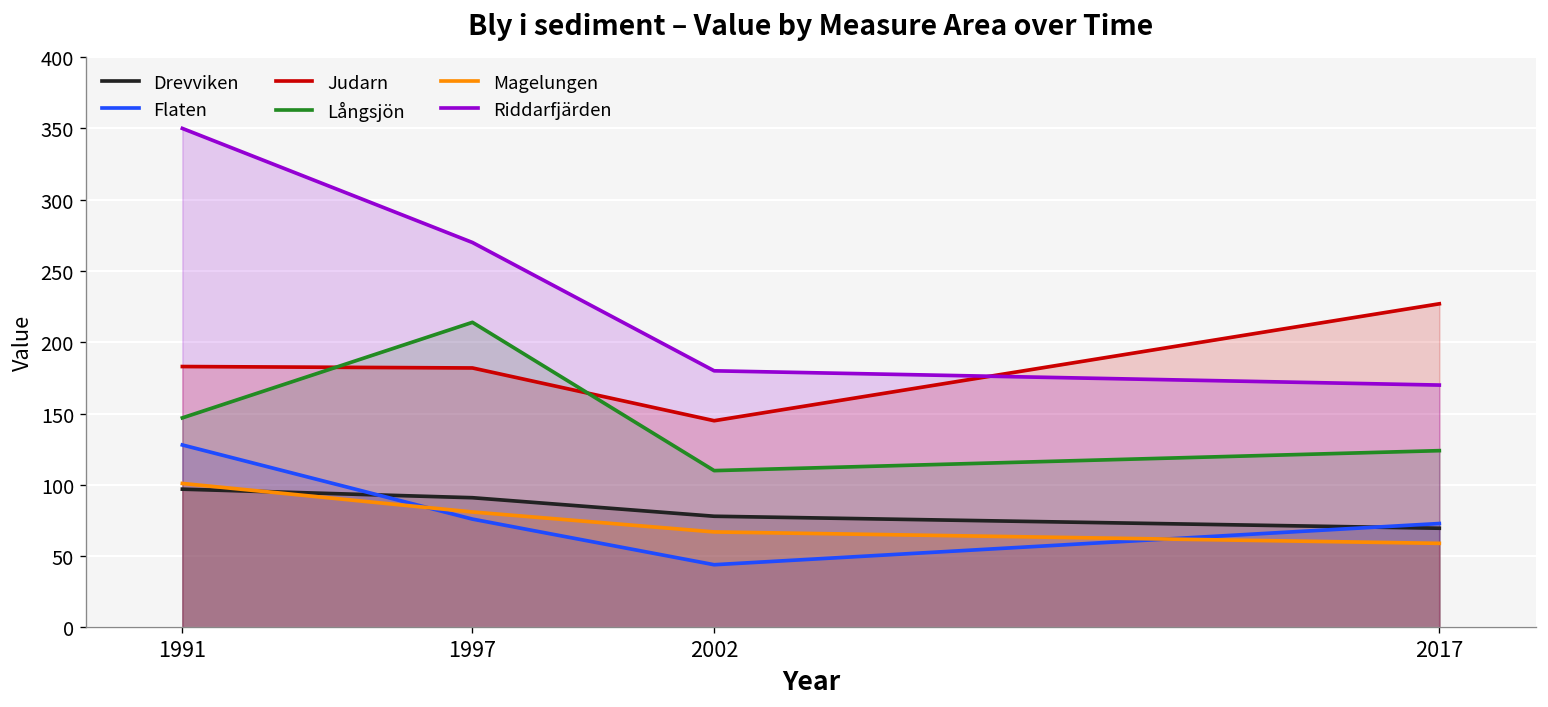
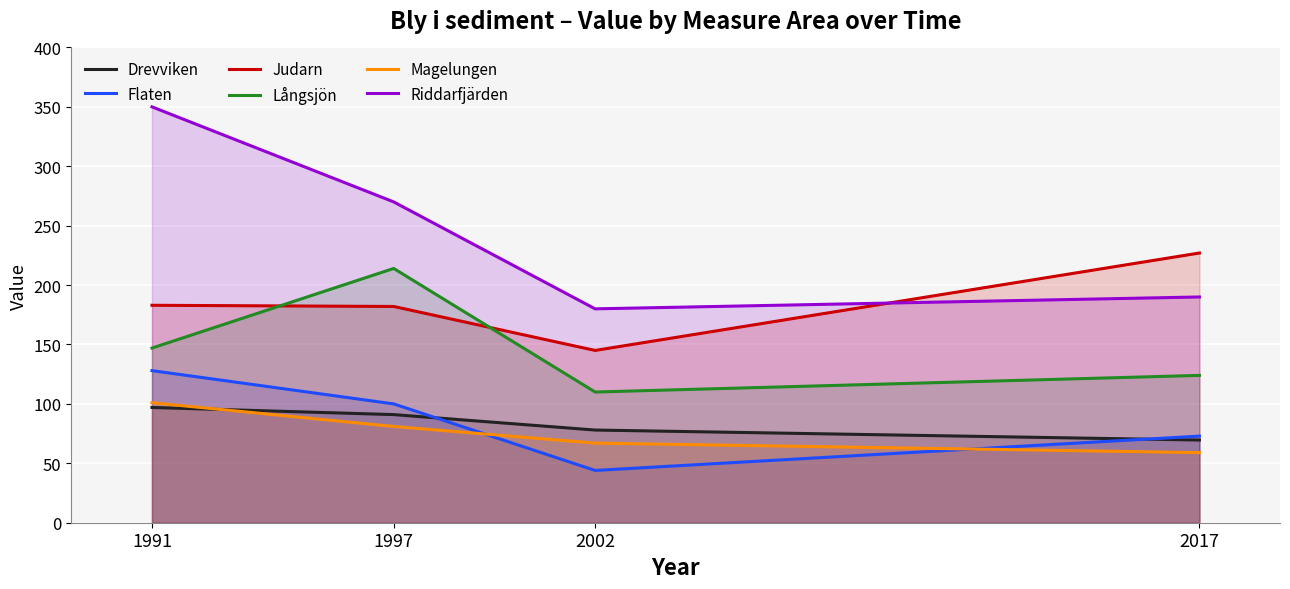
Flaten, 1997: 76 -> 100
Riddarfjärden, 2017: 170 -> 190
